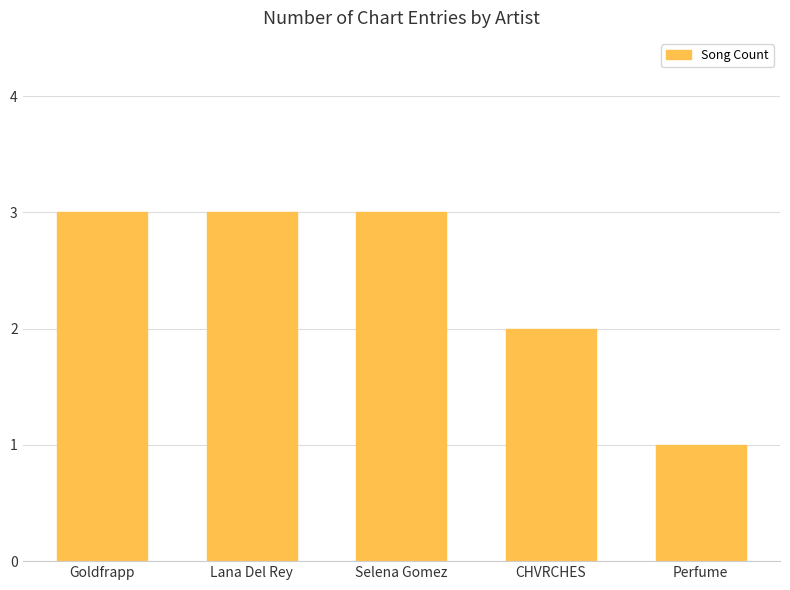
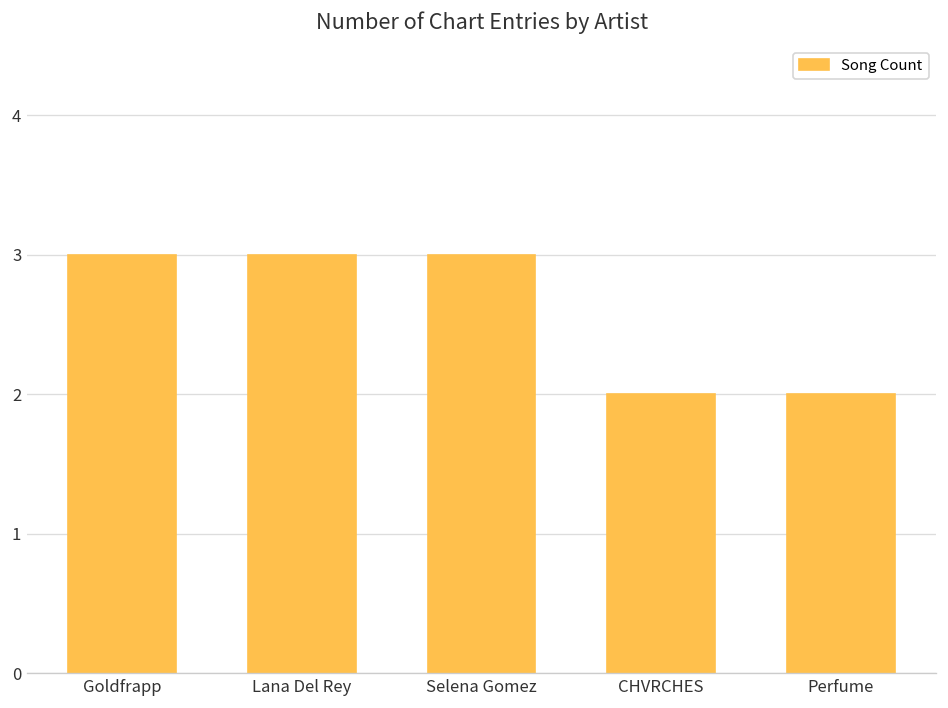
Perfume: 1 -> 2
